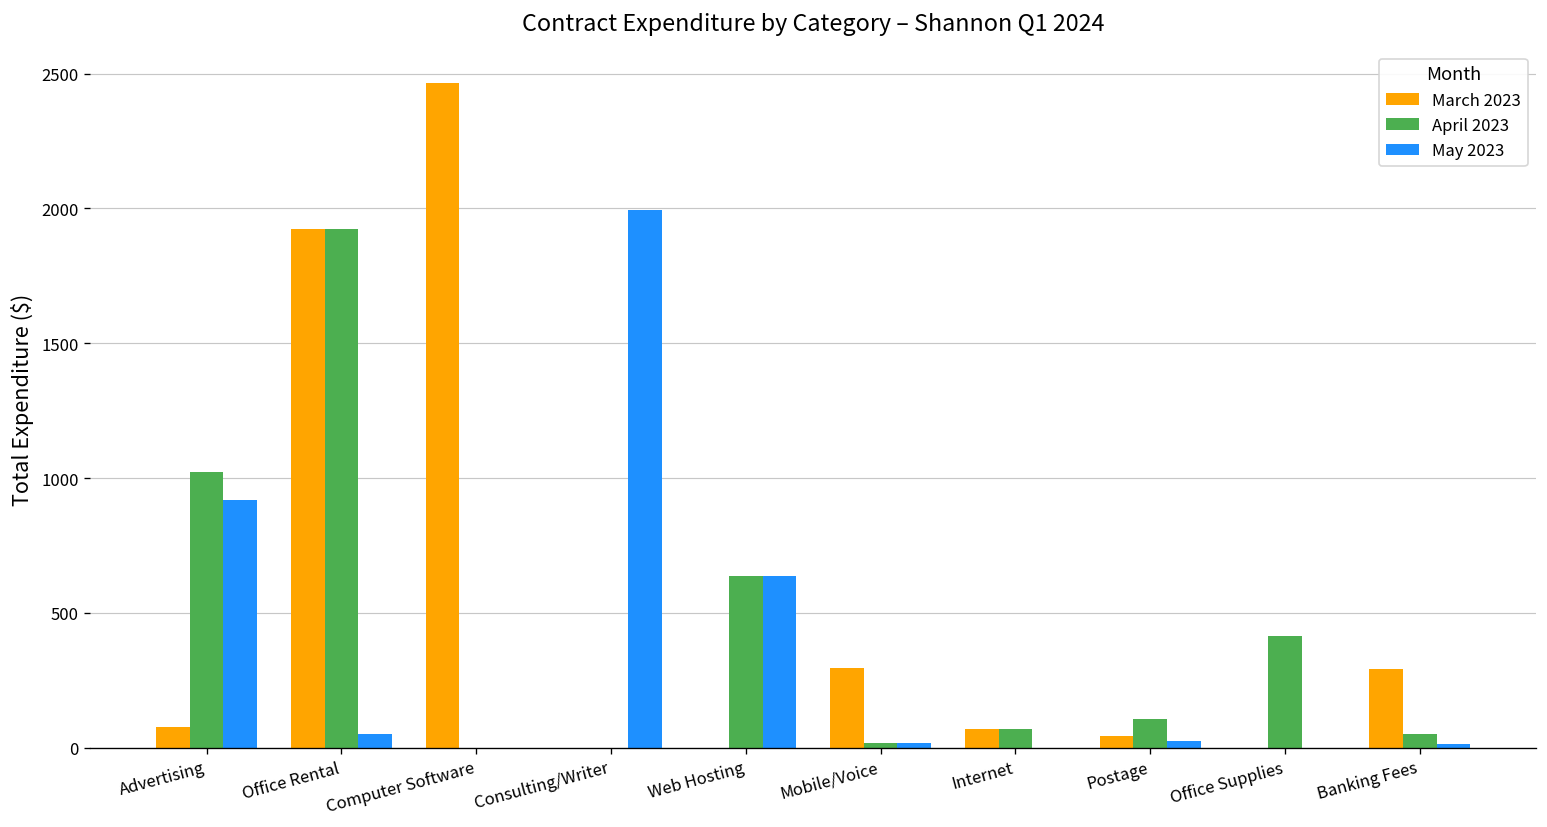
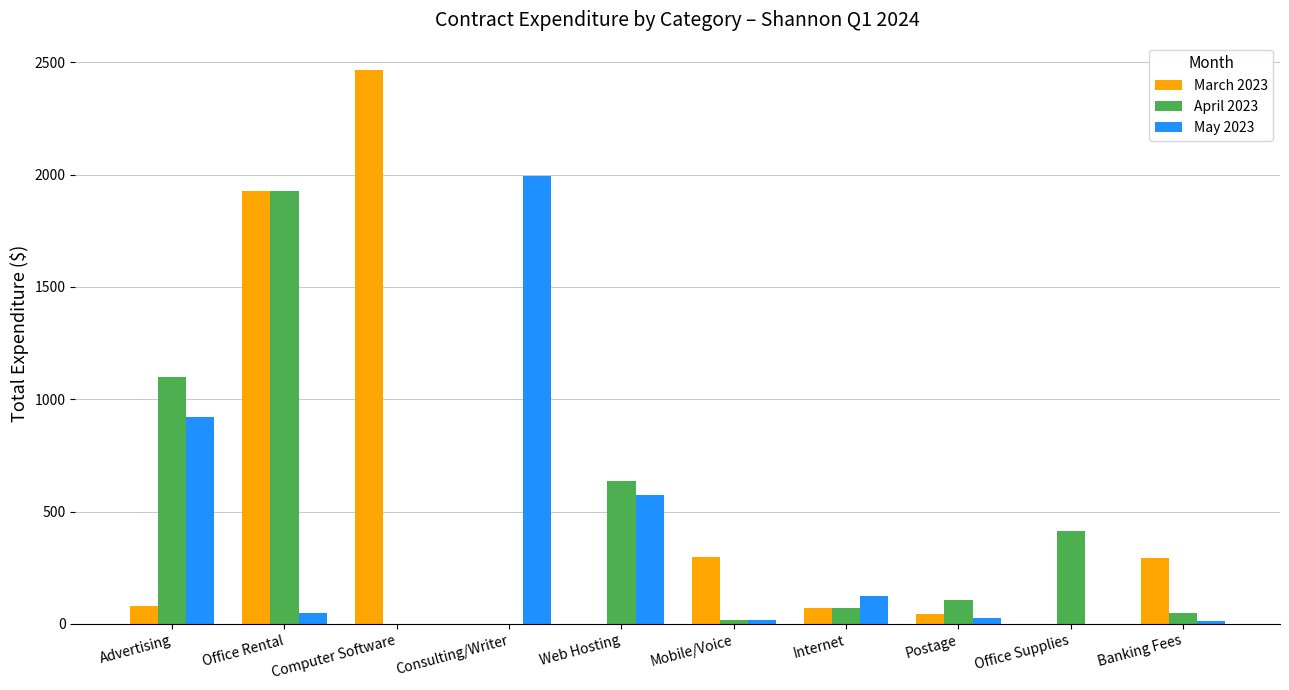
April 2023, Advertising: 1020 -> 1100
May 2023, Web Hosting: 640 -> 570
May 2023, Internet: 0 -> 130
